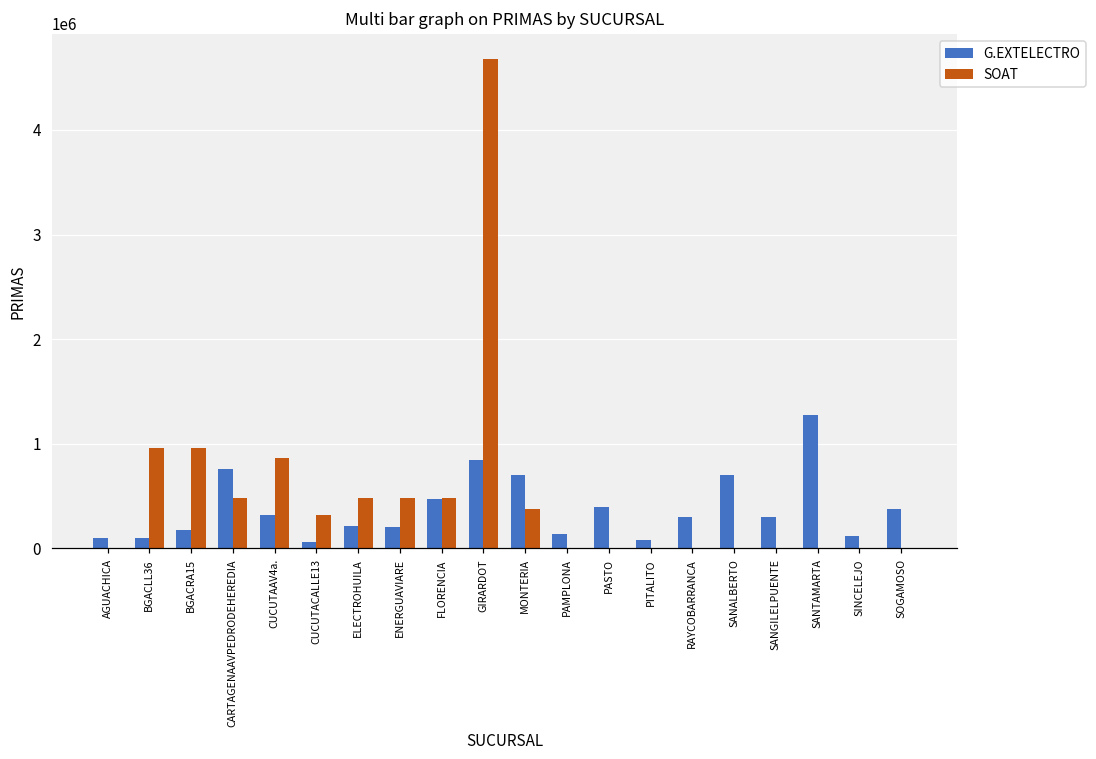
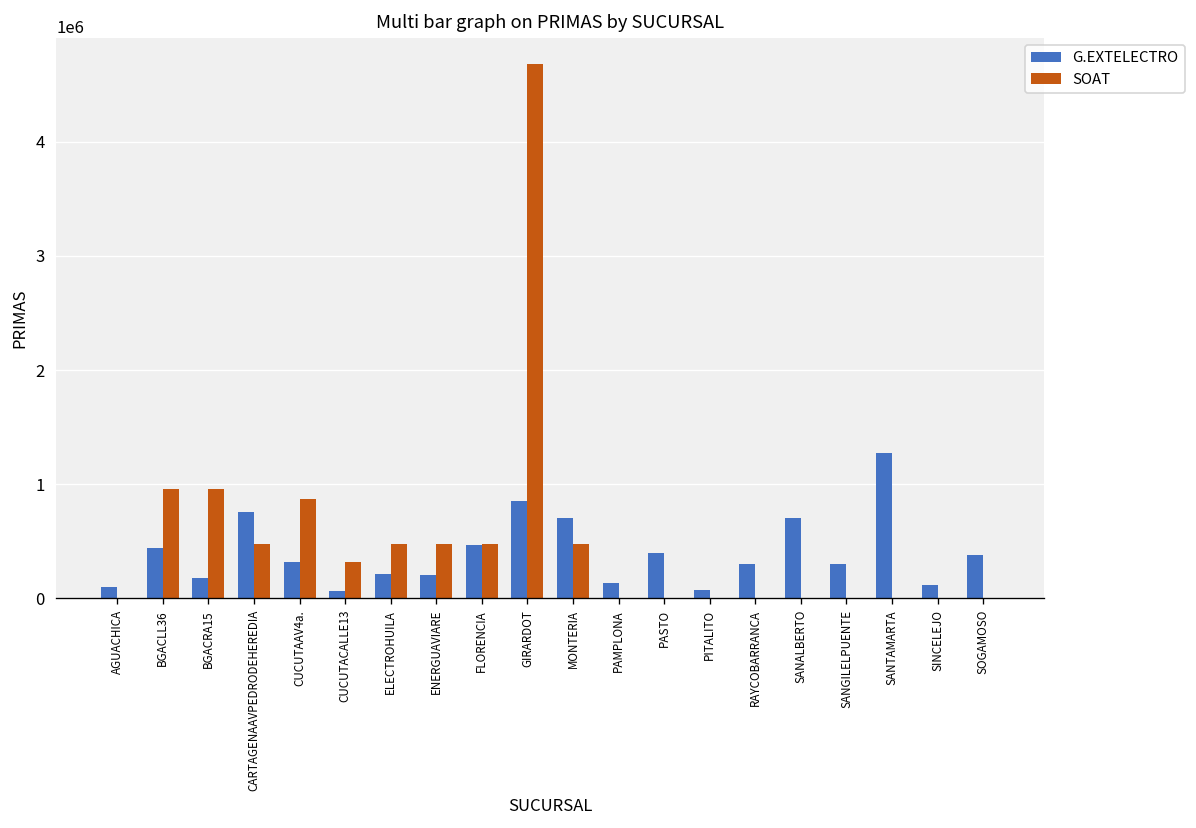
G.EXTELECTRO, BGACLL36: 100000 -> 400000
SOAT, MONTERIA: 400000 -> 500000
